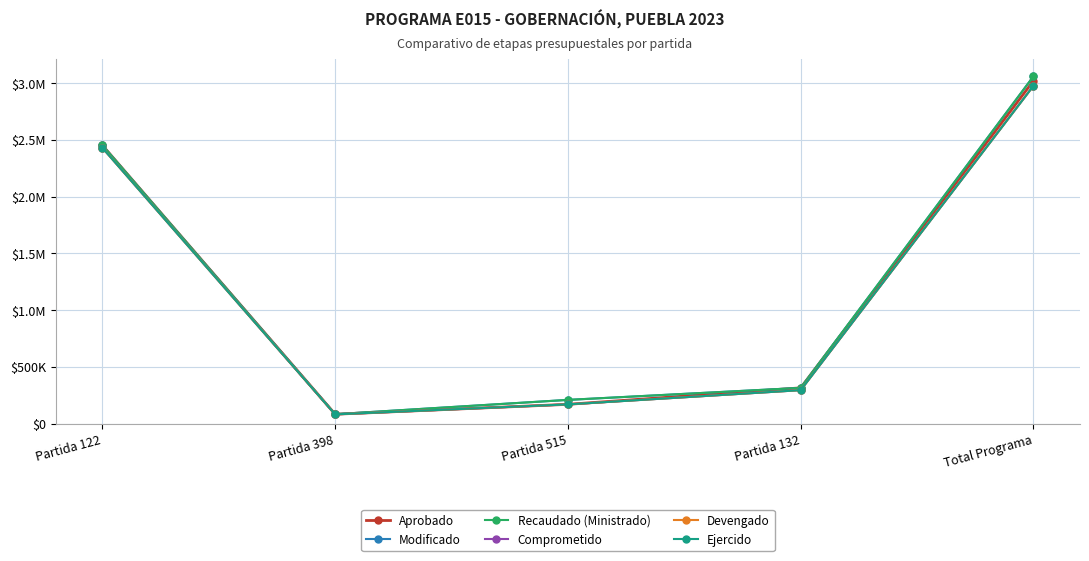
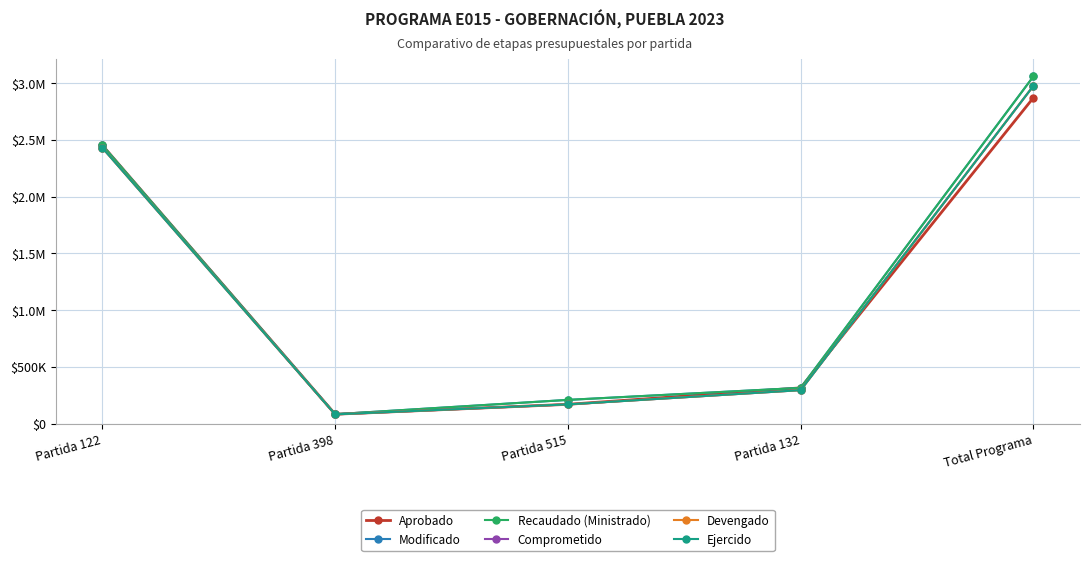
Aprobado, Total Programa: $3020000 -> $2870000
